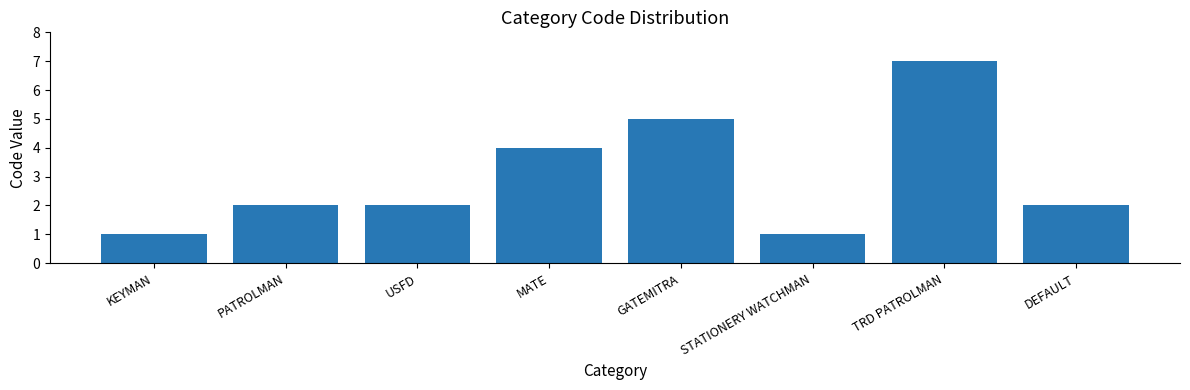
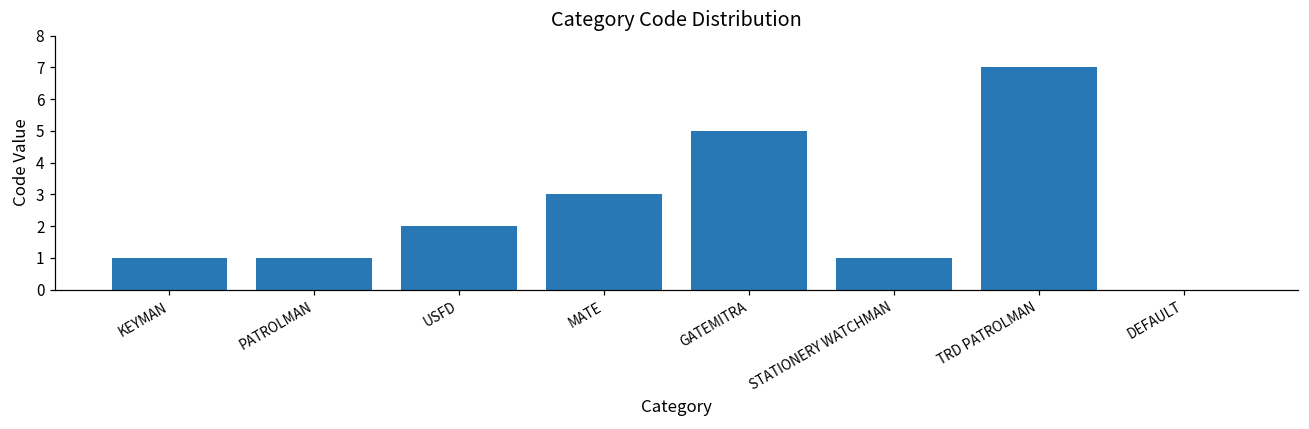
PATROLMAN: 2 -> 1
MATE: 4 -> 3
DEFAULT: 2 -> 0
